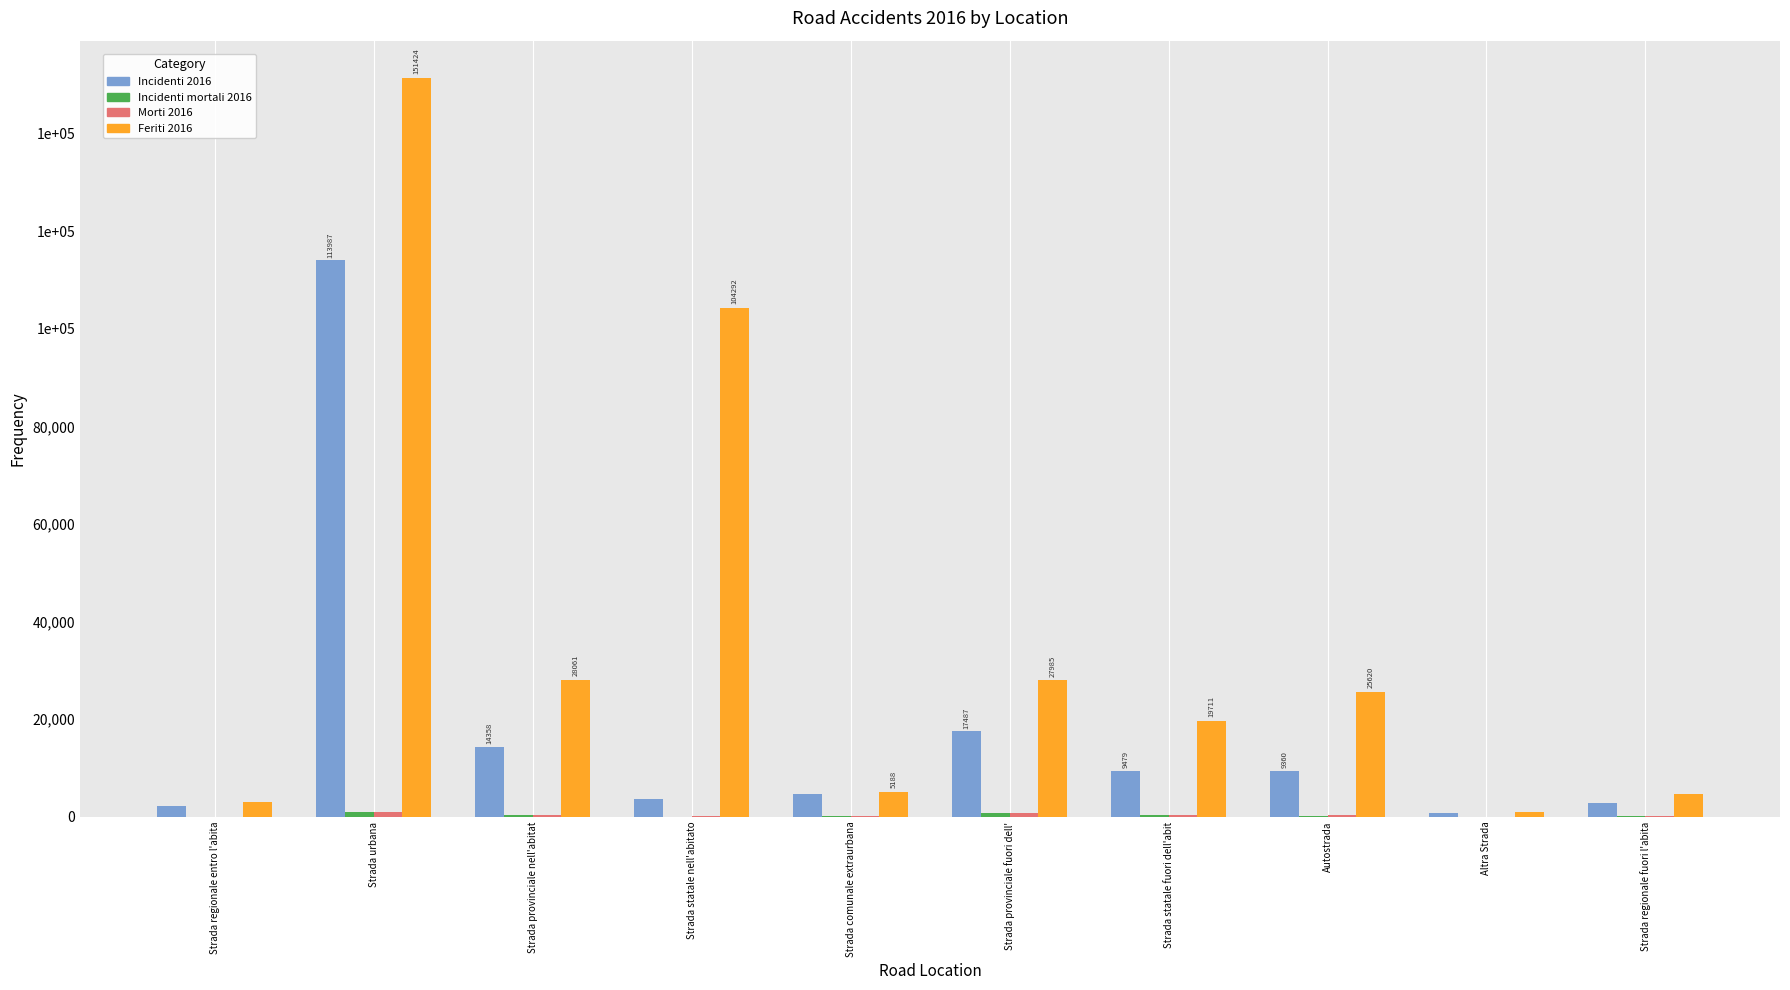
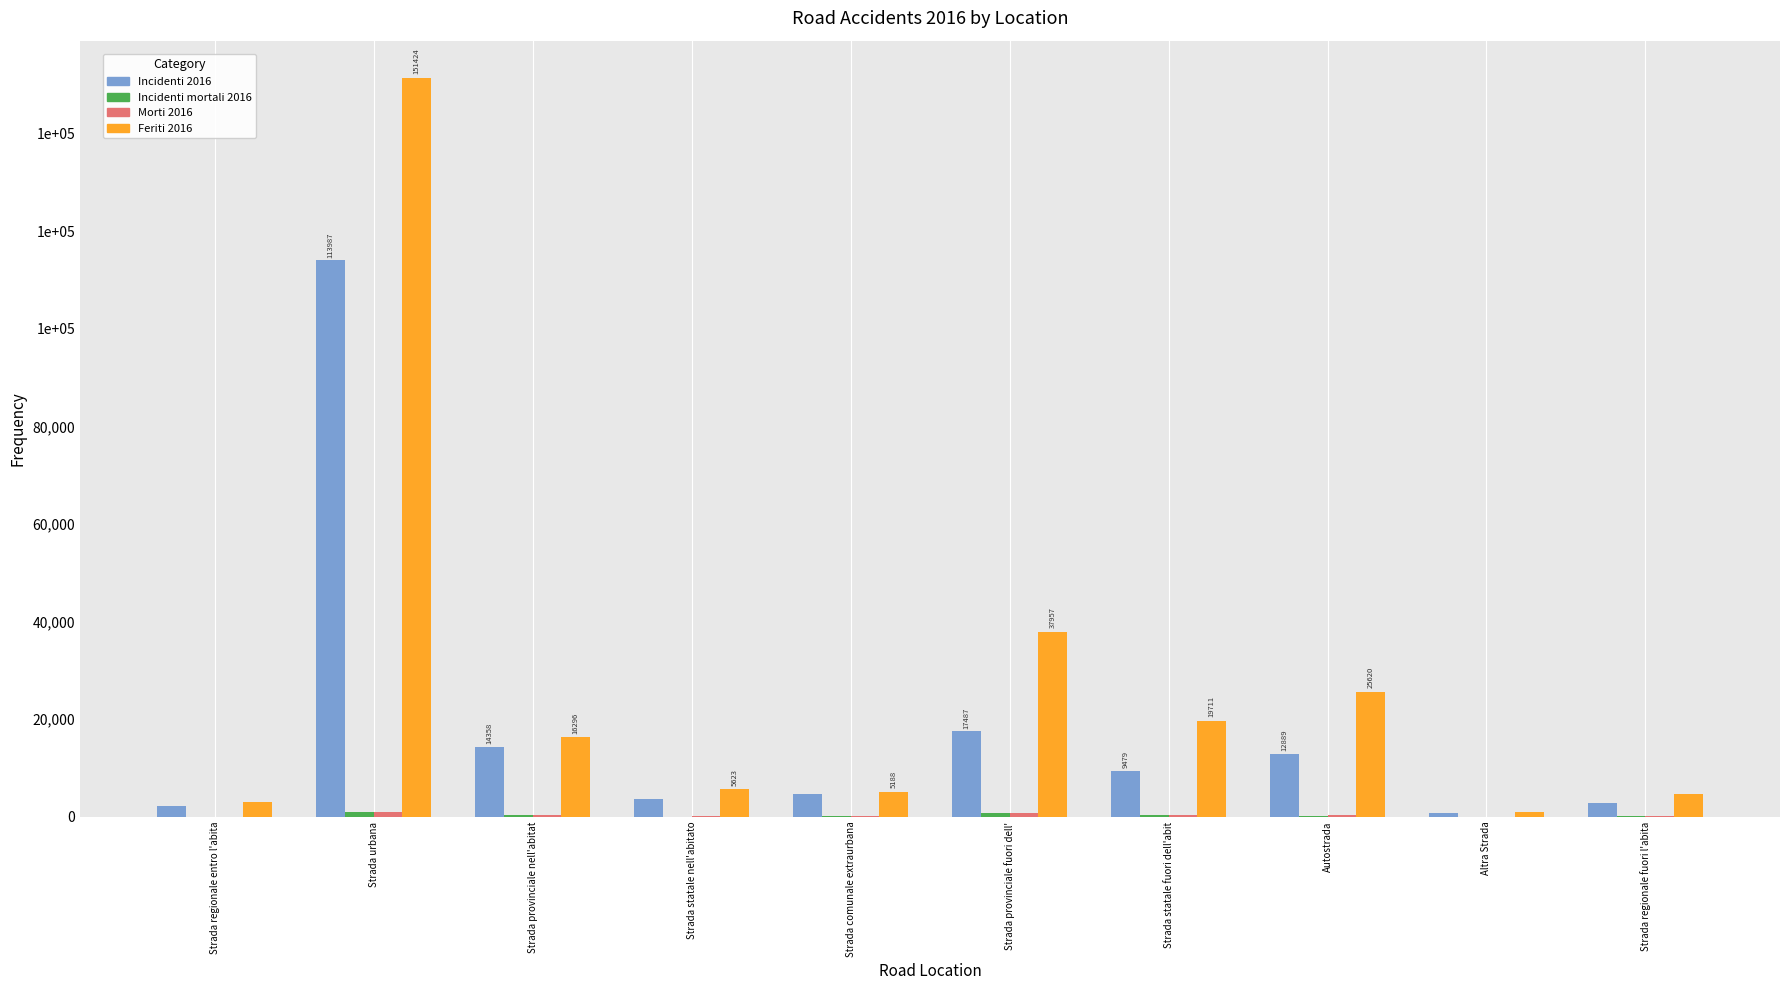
Feriti 2016, Strada provinciale nell'abitat: 28061 -> 16296
Feriti 2016, Strada statale nell'abitato: 104292 -> 5623
Feriti 2016, Strada provinciale fuori dell': 27985 -> 37957
Incidenti 2016, Autostrada: 9360 -> 12889
